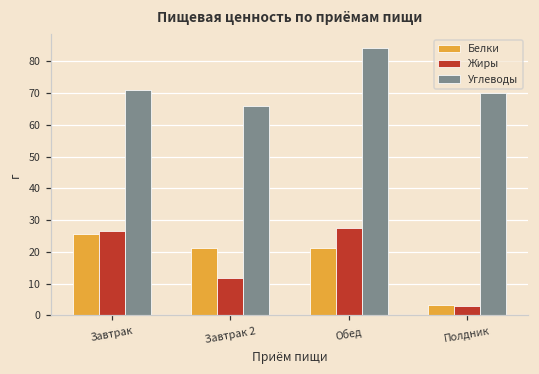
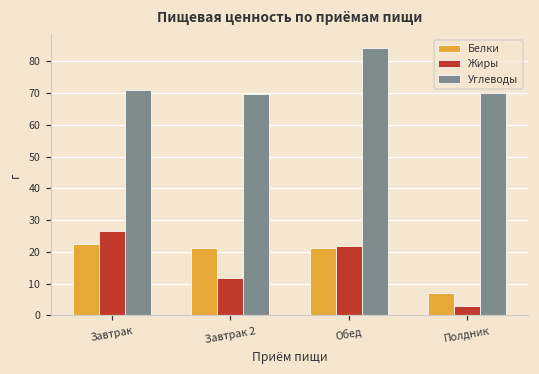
Белки, Завтрак: 26 -> 23
Углеводы, Завтрак 2: 66 -> 70
Жиры, Обед: 28 -> 22
Белки, Полдник: 3 -> 7
